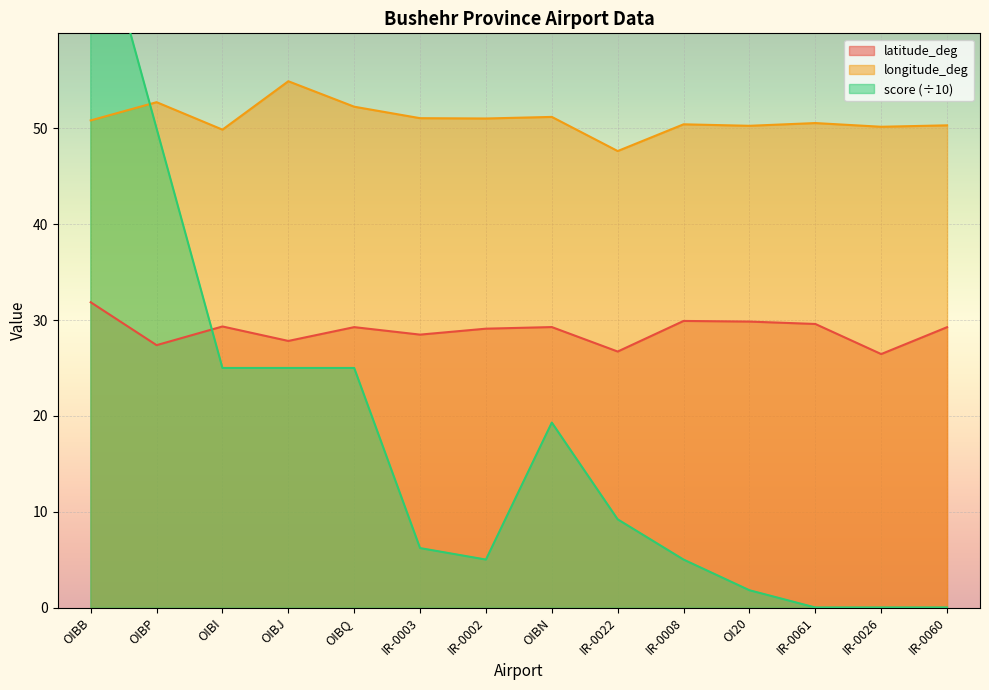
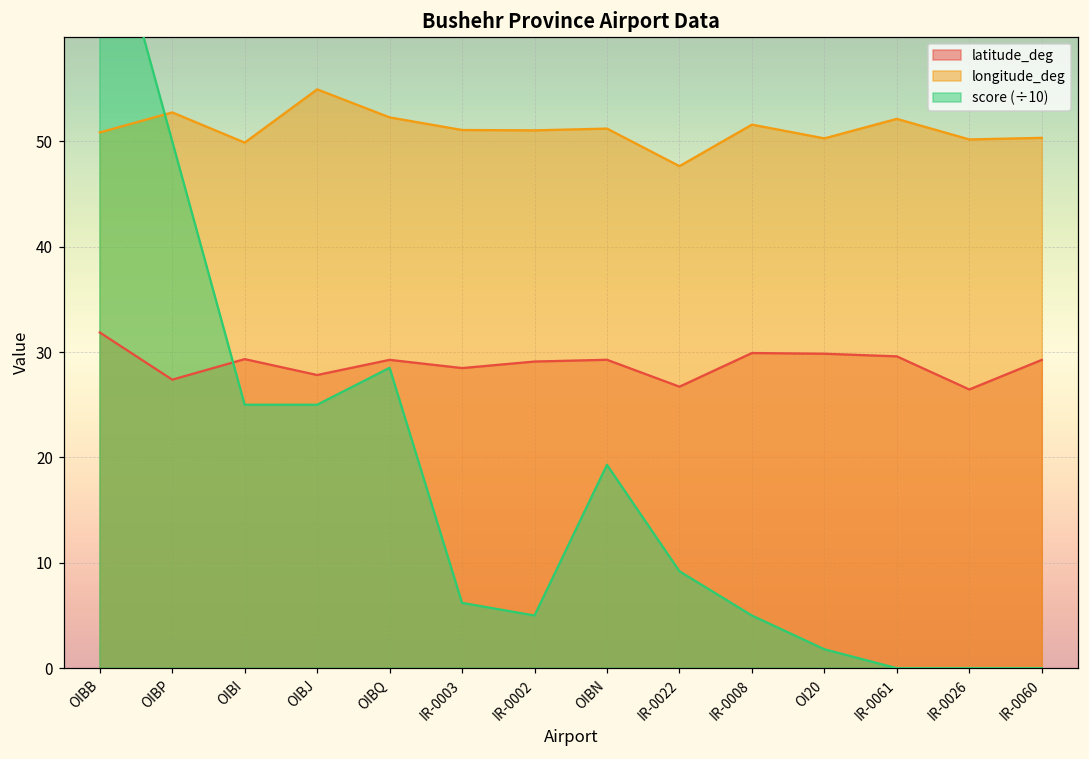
score (÷10), OIBQ: 25 -> 29
longitude_deg, IR-0008: 50 -> 52
longitude_deg, IR-0061: 51 -> 52
